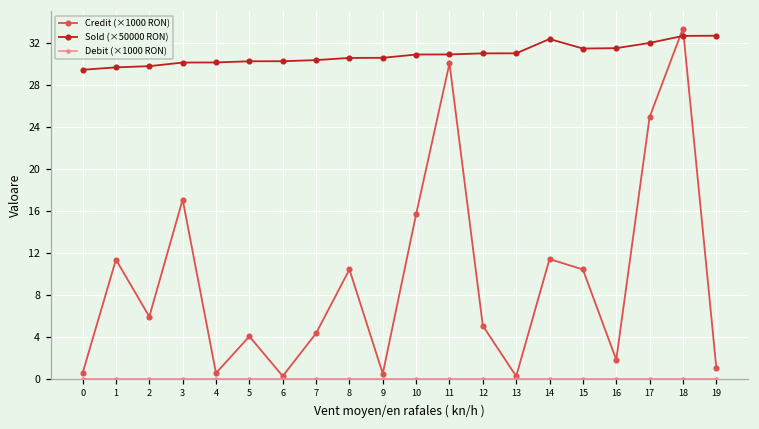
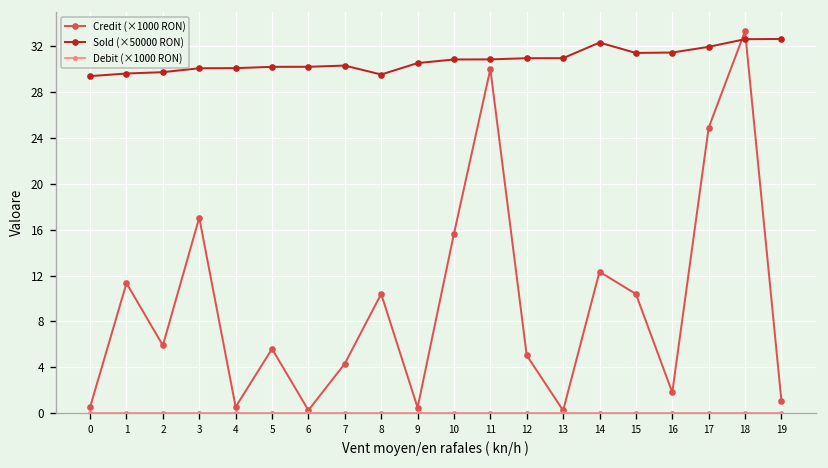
Credit (×1000 RON), 5: 4 -> 6
Sold (×50000 RON), 8: 31 -> 30
Credit (×1000 RON), 14: 11 -> 12
